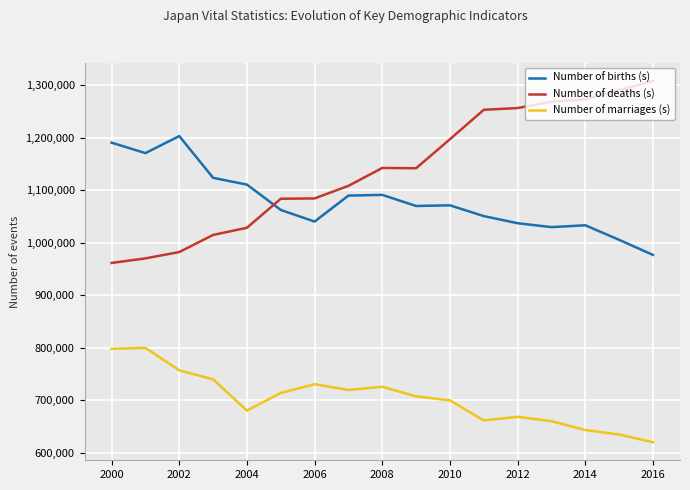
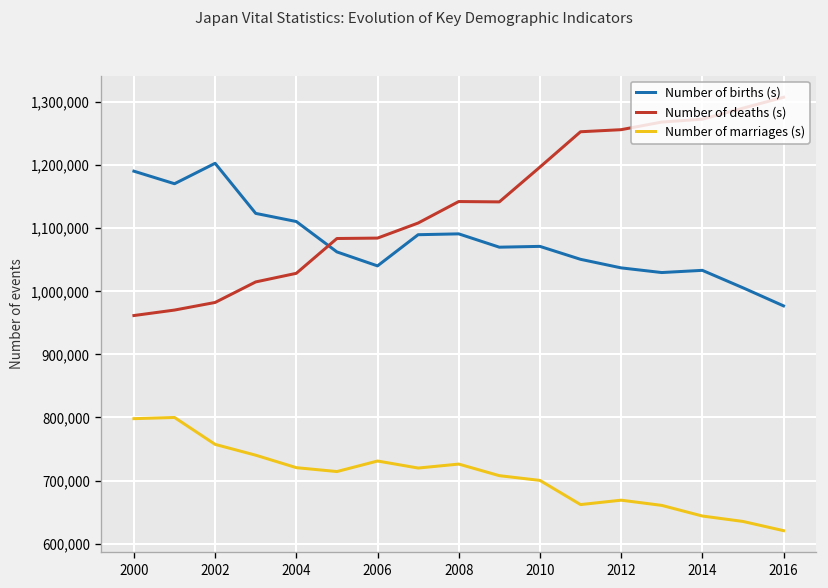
Number of marriages (s), 2004: 680,000 -> 720,000
